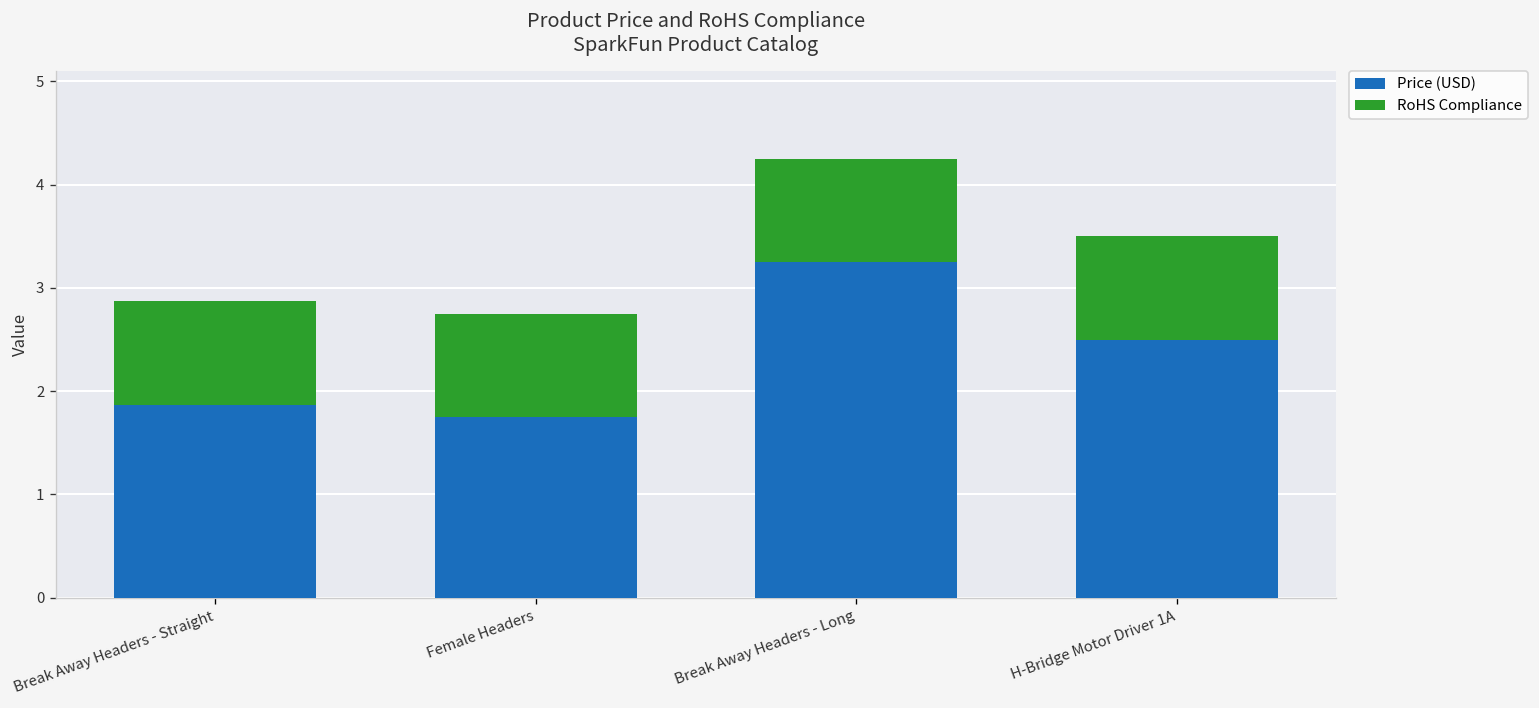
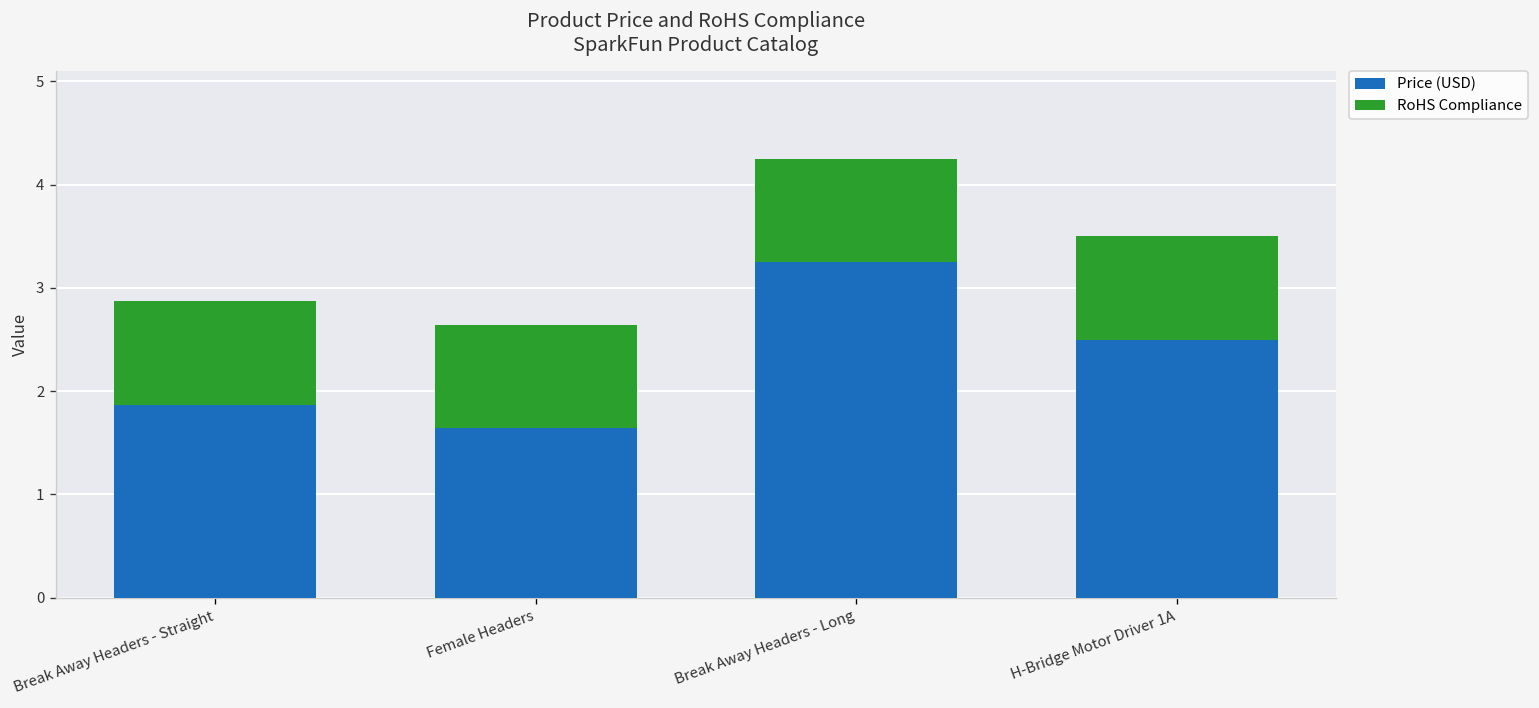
Price (USD), Female Headers: 1.8 -> 1.6
